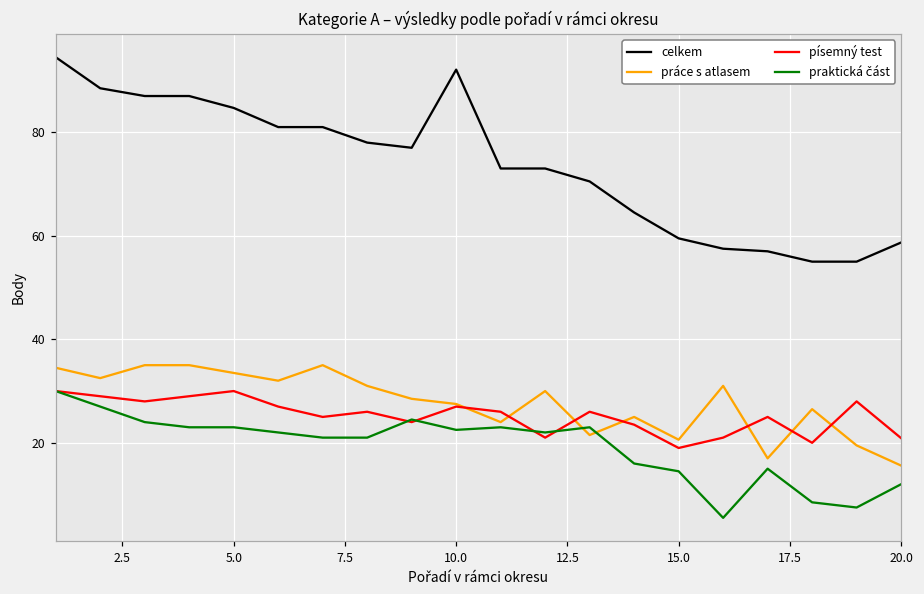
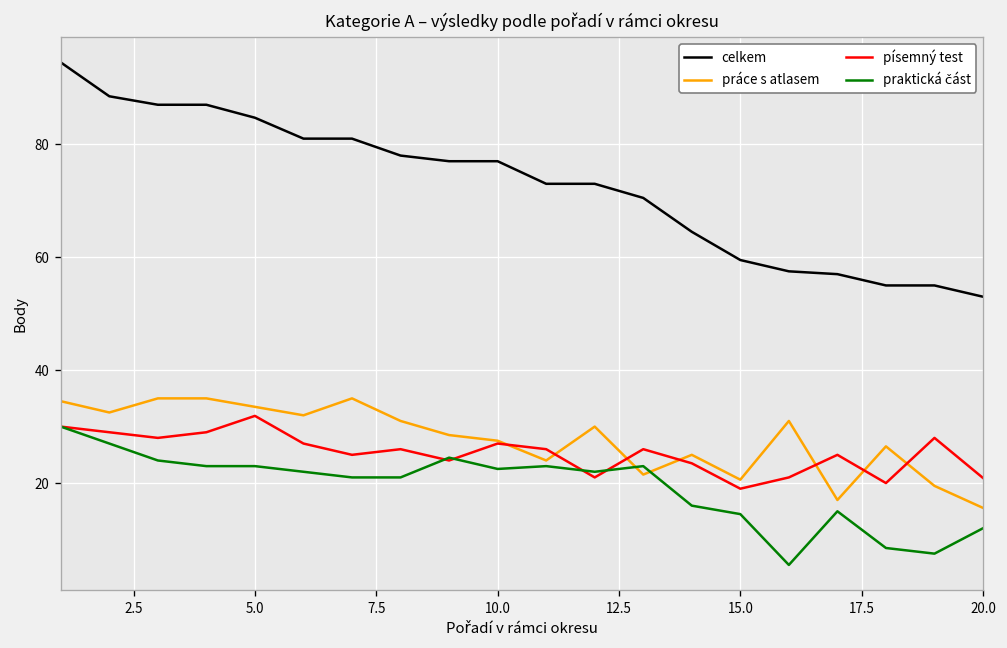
písemný test, 5.0: 30 -> 32
celkem, 10.0: 92 -> 77
celkem, 20.0: 59 -> 53
